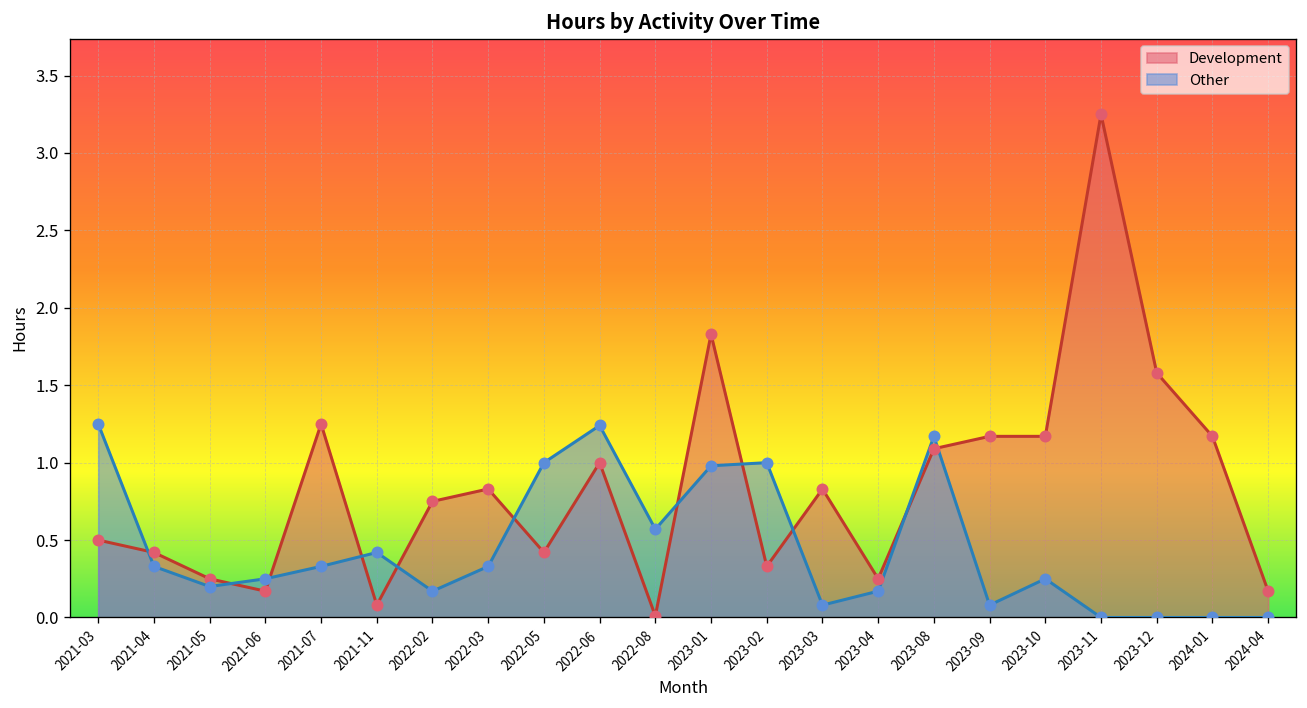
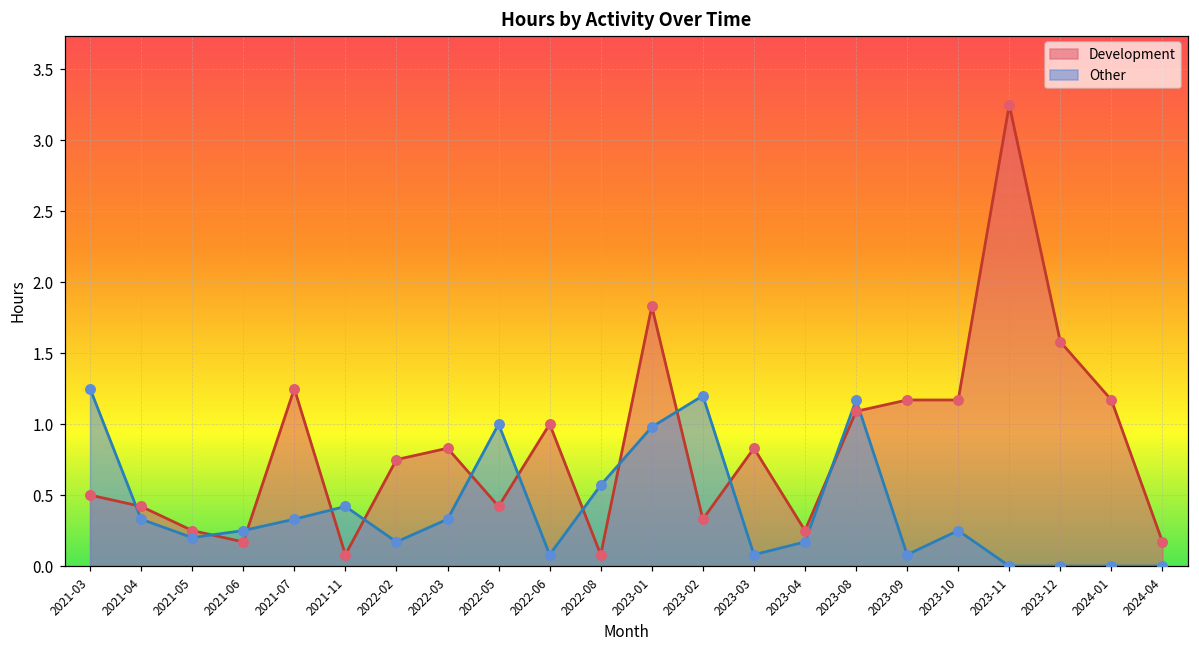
Other, 2022-06: 1.24 -> 0.08
Development, 2022-08: 0.01 -> 0.08
Other, 2023-02: 1.0 -> 1.2
